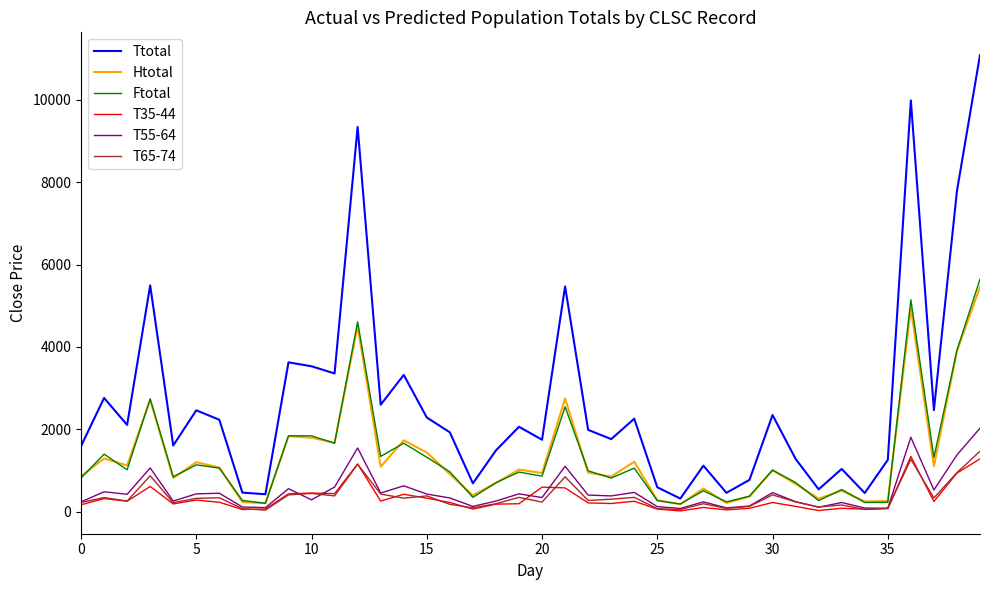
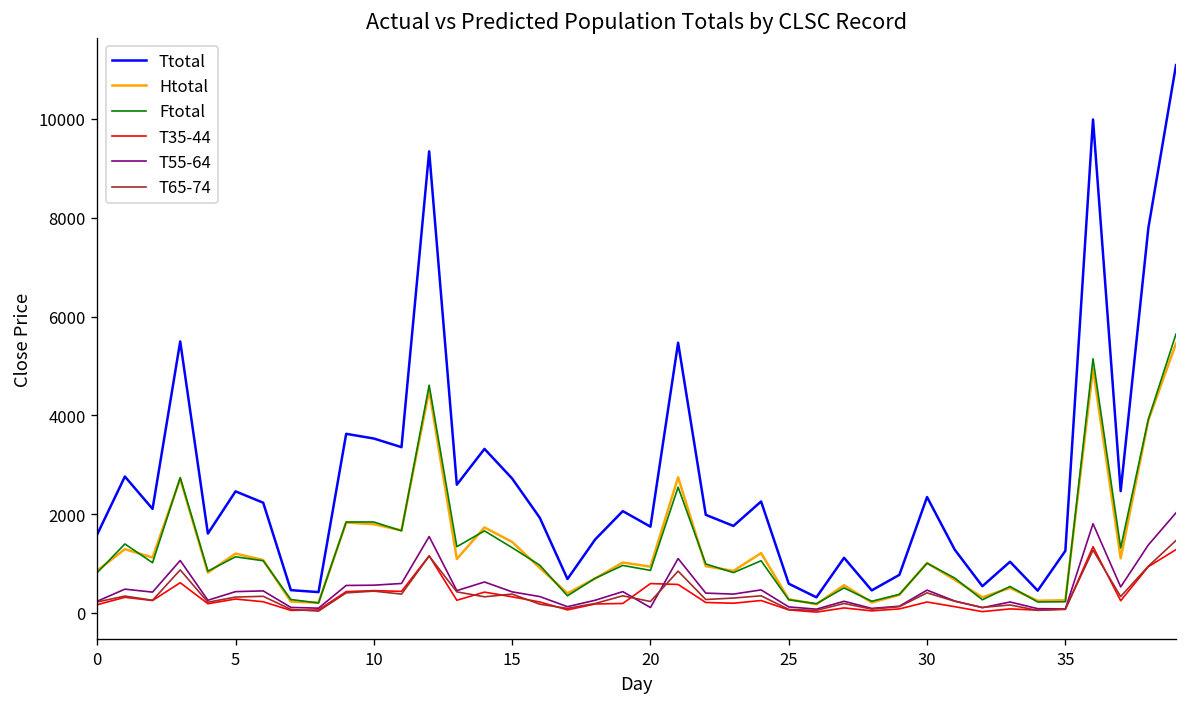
T55-64, 10: 300 -> 600
Ttotal, 15: 2300 -> 2700
T55-64, 20: 300 -> 100
